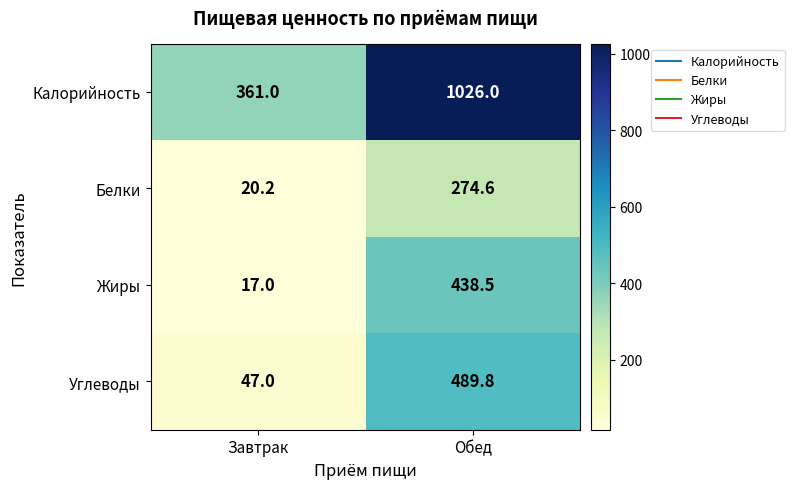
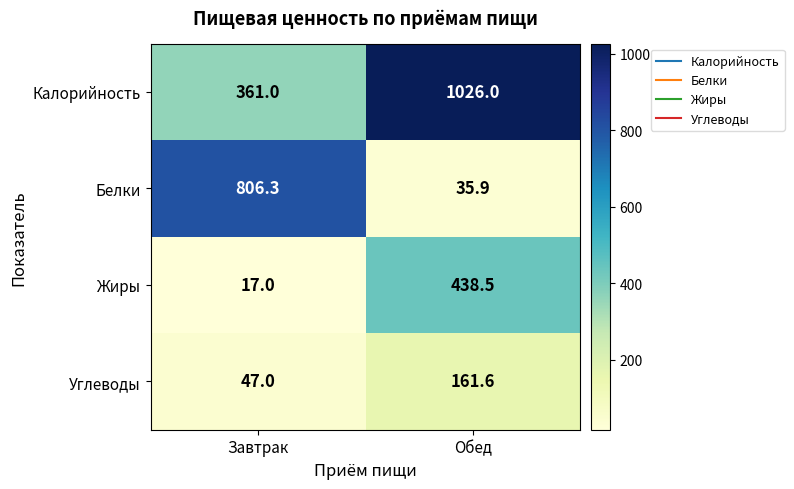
Белки, Завтрак: 20.2 -> 806.3
Белки, Обед: 274.6 -> 35.9
Углеводы, Обед: 489.8 -> 161.6
